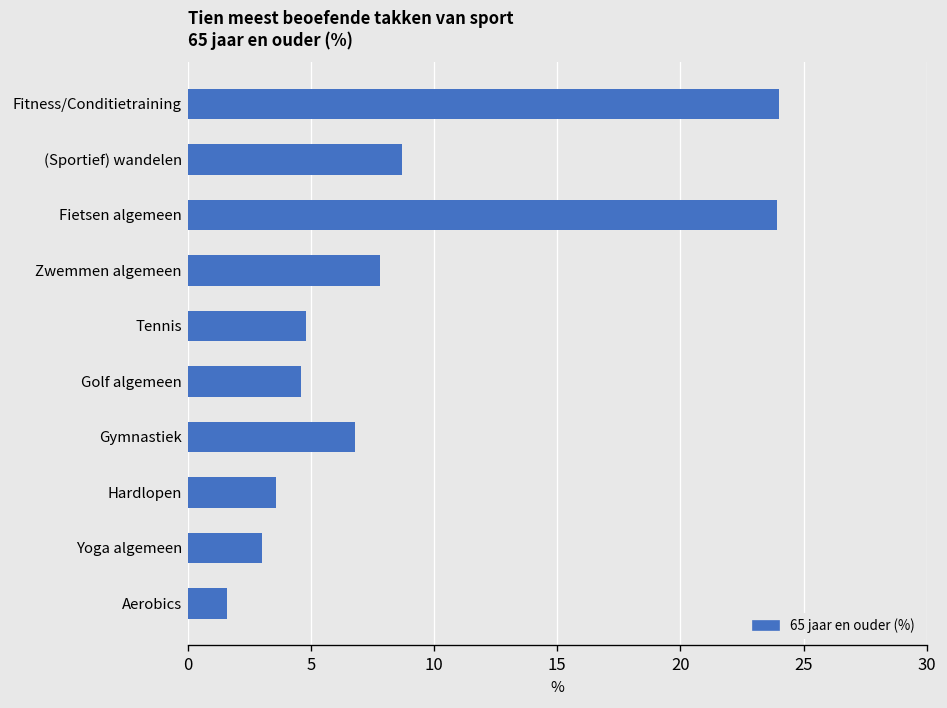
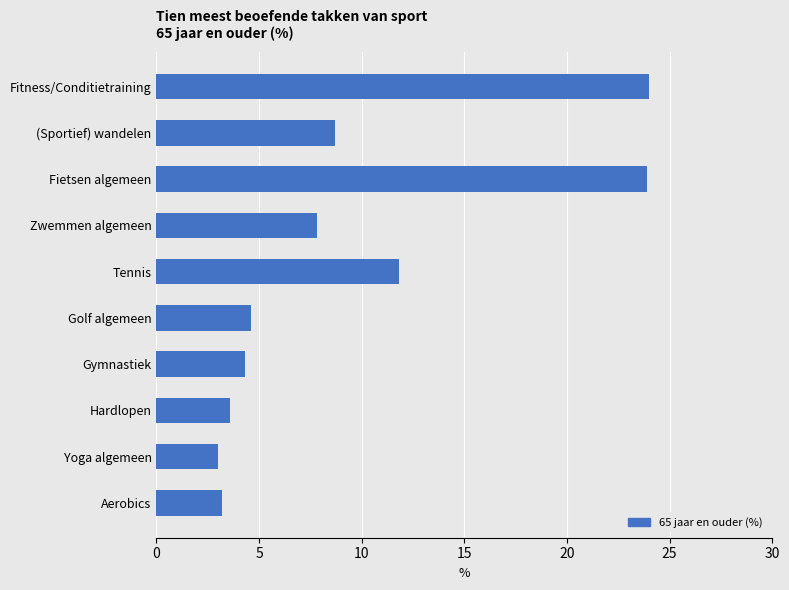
Tennis: 4.8 -> 11.8
Gymnastiek: 6.8 -> 4.3
Aerobics: 1.6 -> 3.2
